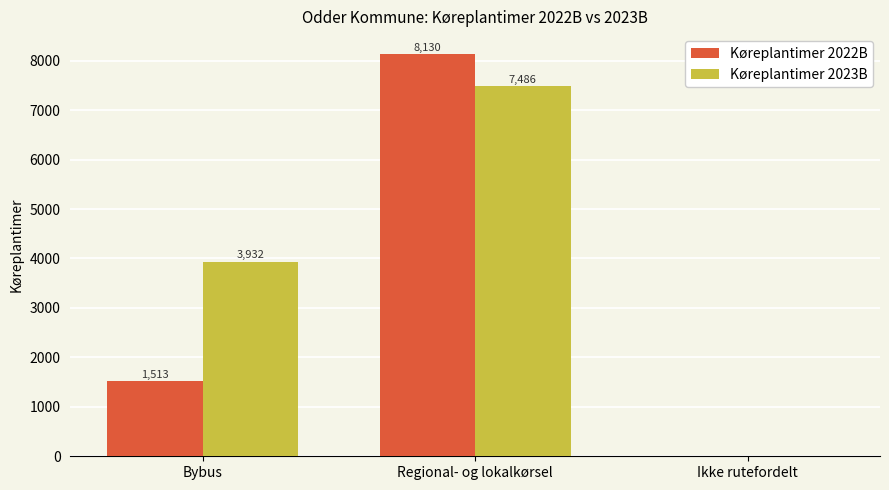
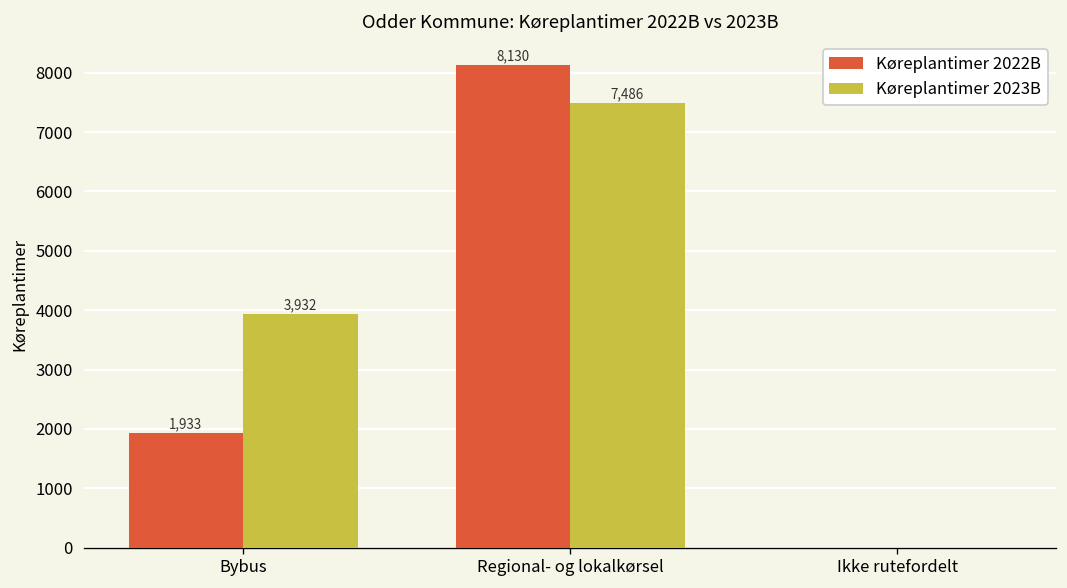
Køreplantimer 2022B, Bybus: 1,513 -> 1,933
